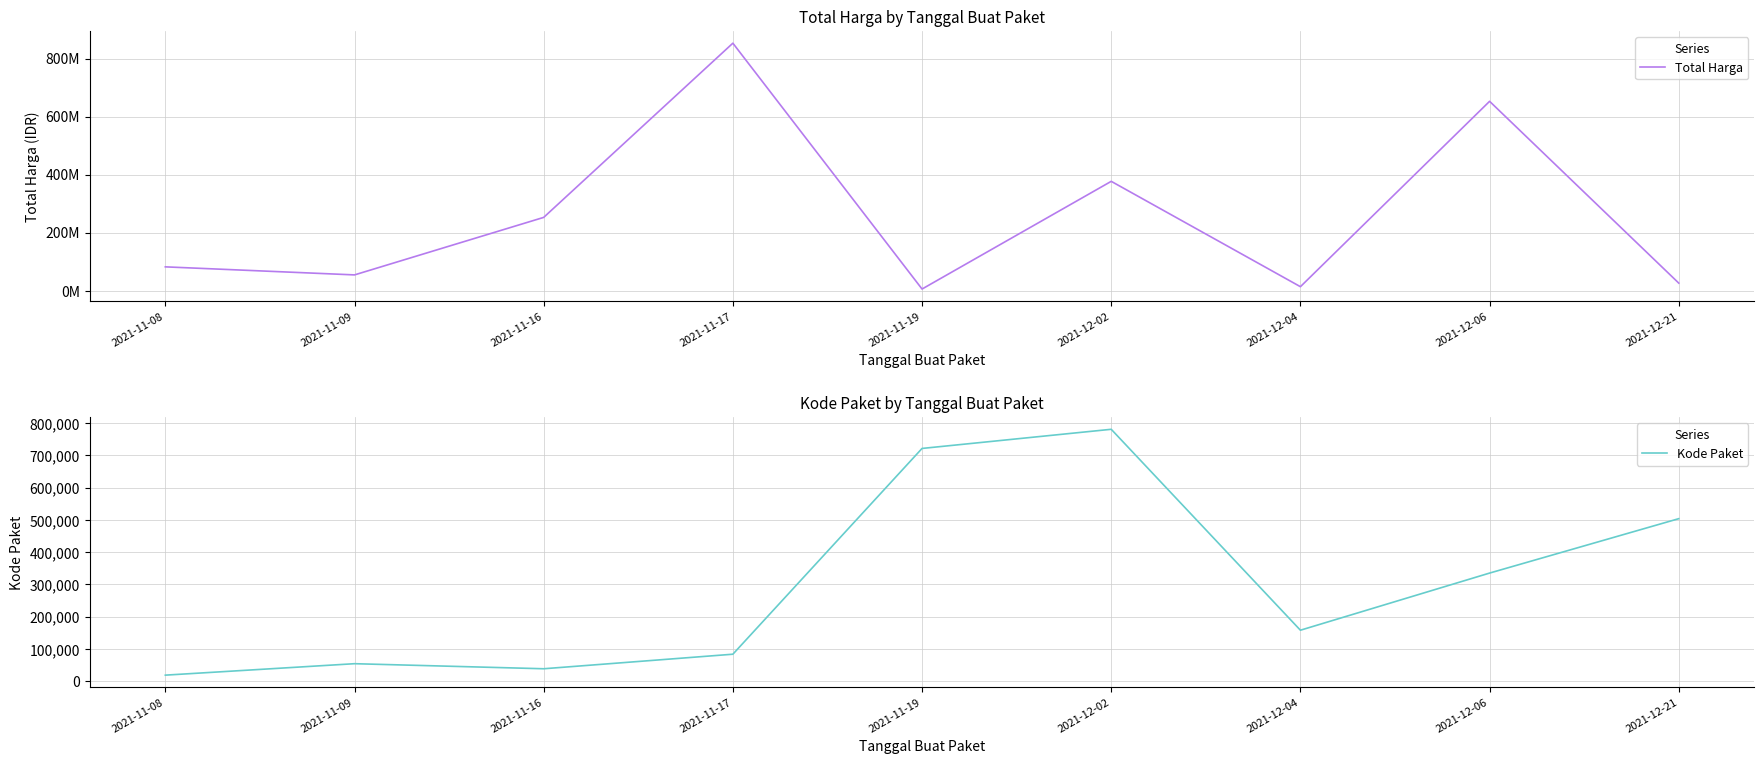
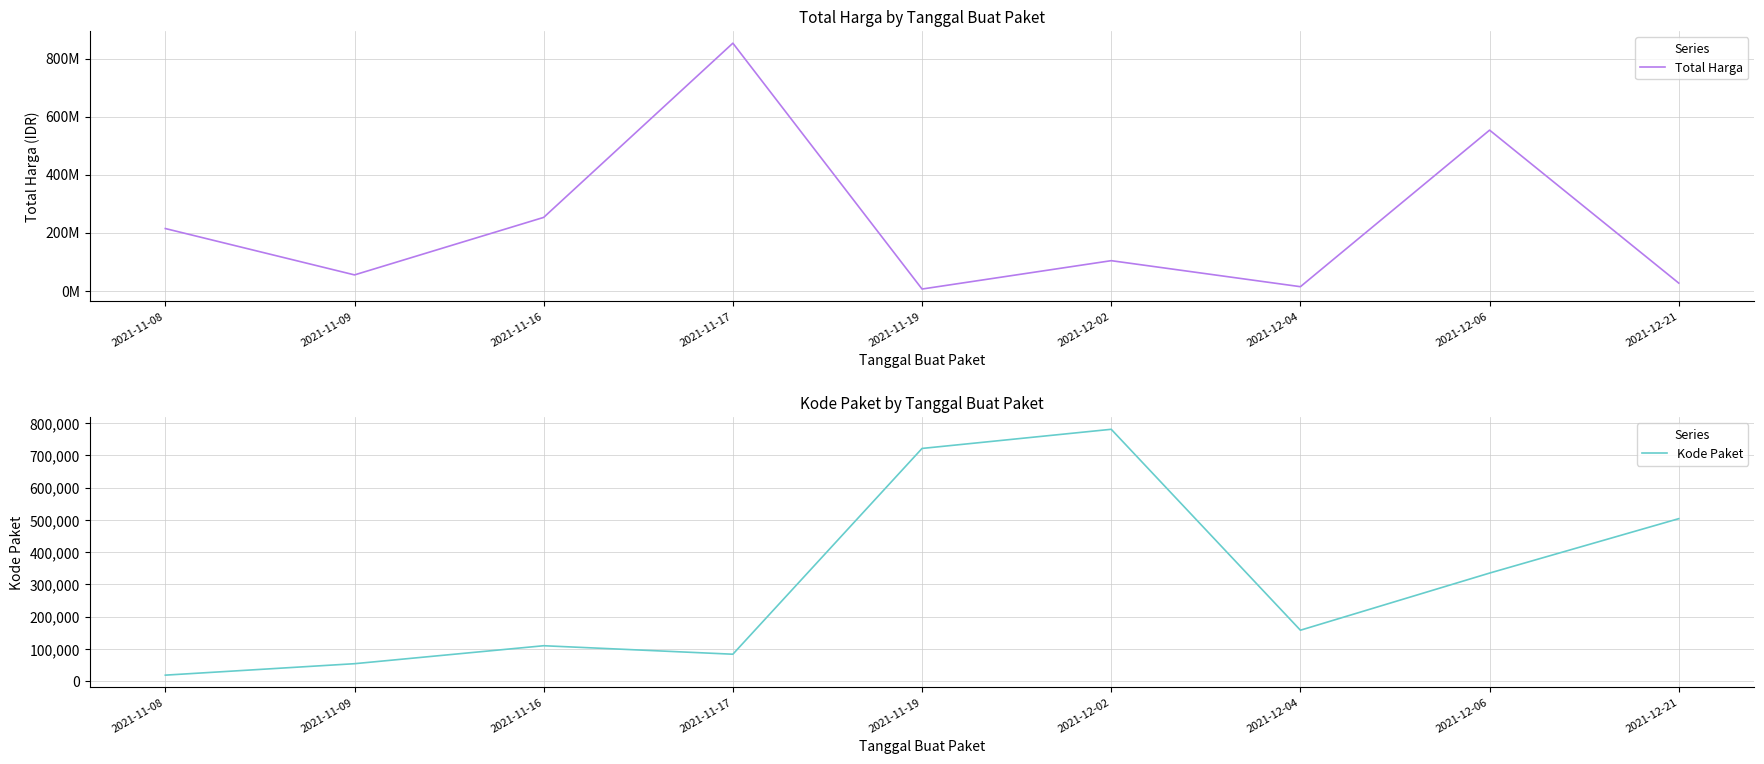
Total Harga by Tanggal Buat Paket, 2021-11-08: 80000000 -> 210000000
Total Harga by Tanggal Buat Paket, 2021-12-02: 380000000 -> 100000000
Total Harga by Tanggal Buat Paket, 2021-12-06: 650000000 -> 550000000
Kode Paket by Tanggal Buat Paket, 2021-11-16: 40,000 -> 110,000
